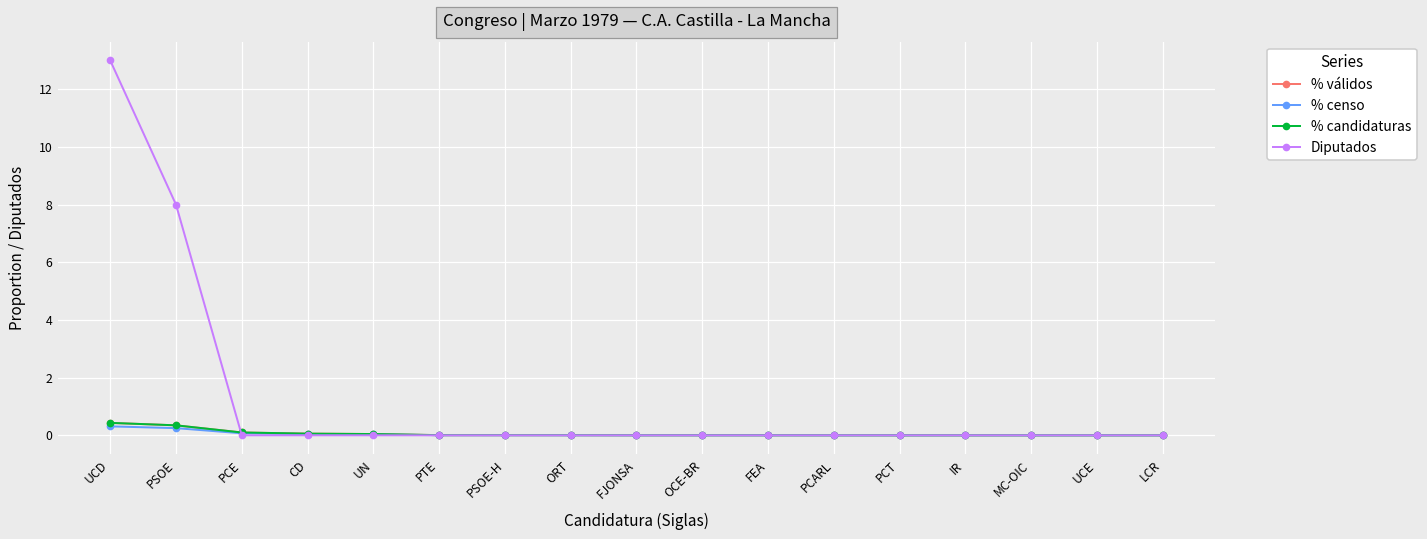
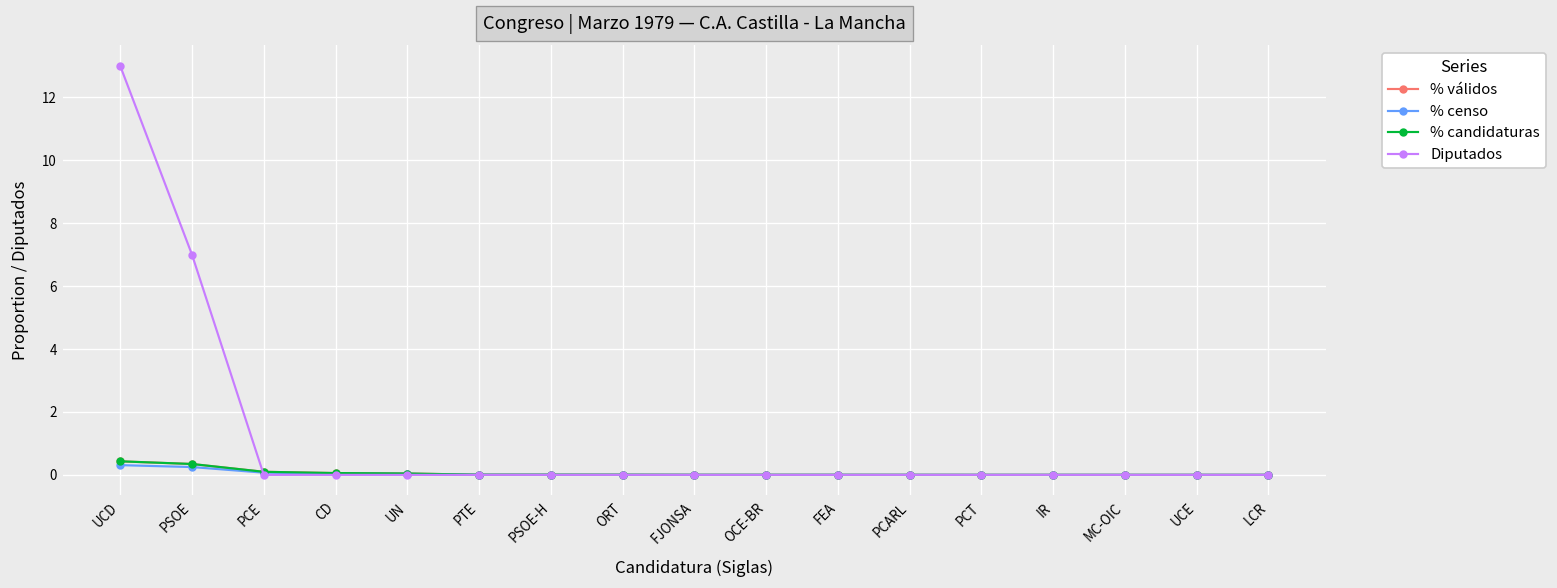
Diputados, PSOE: 8 -> 7
